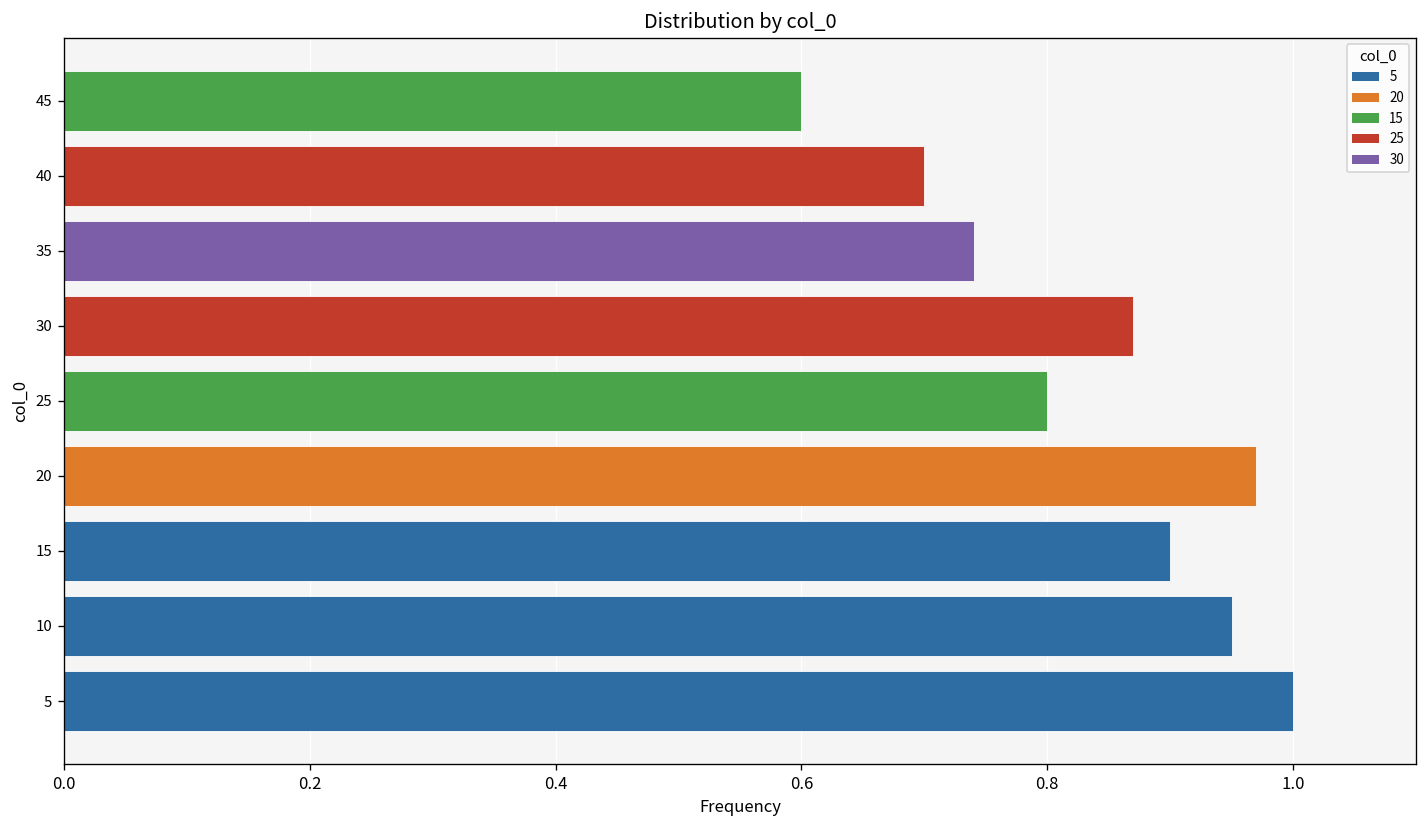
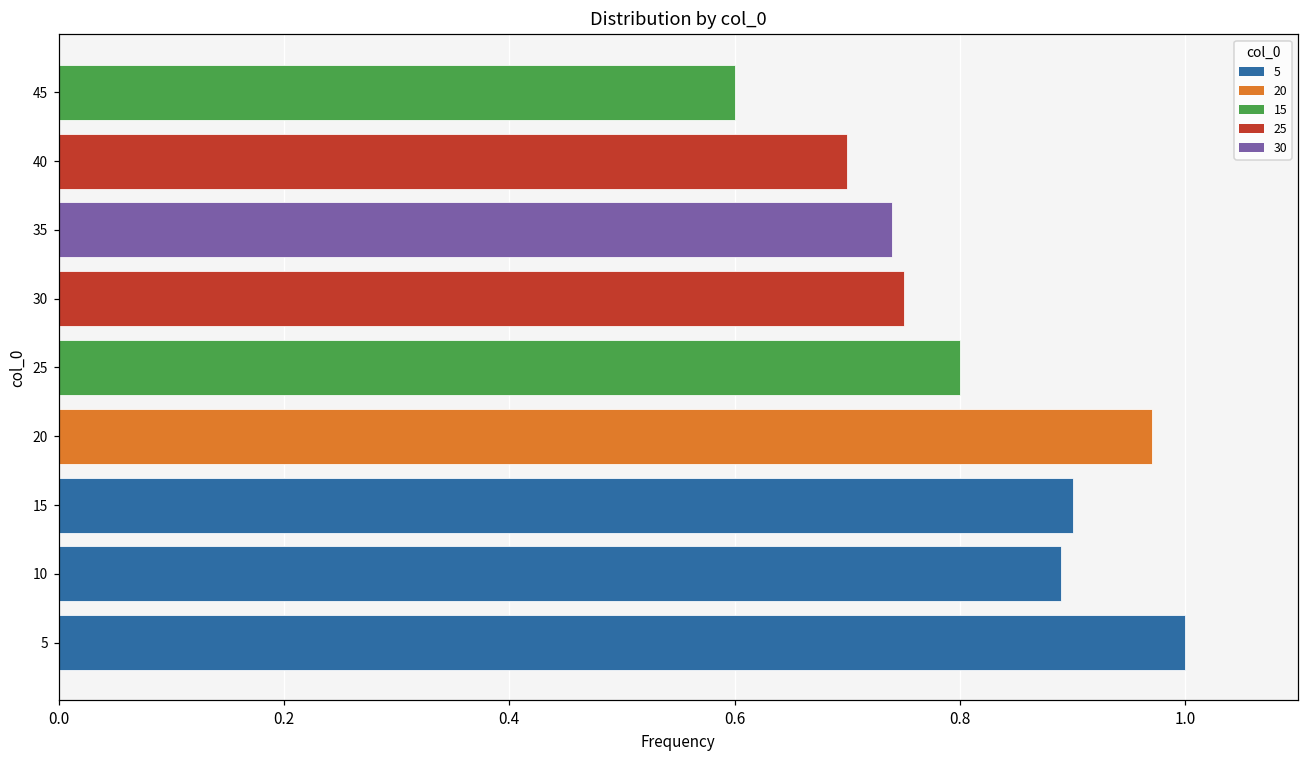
30: 0.870 -> 0.750
10: 0.950 -> 0.890
